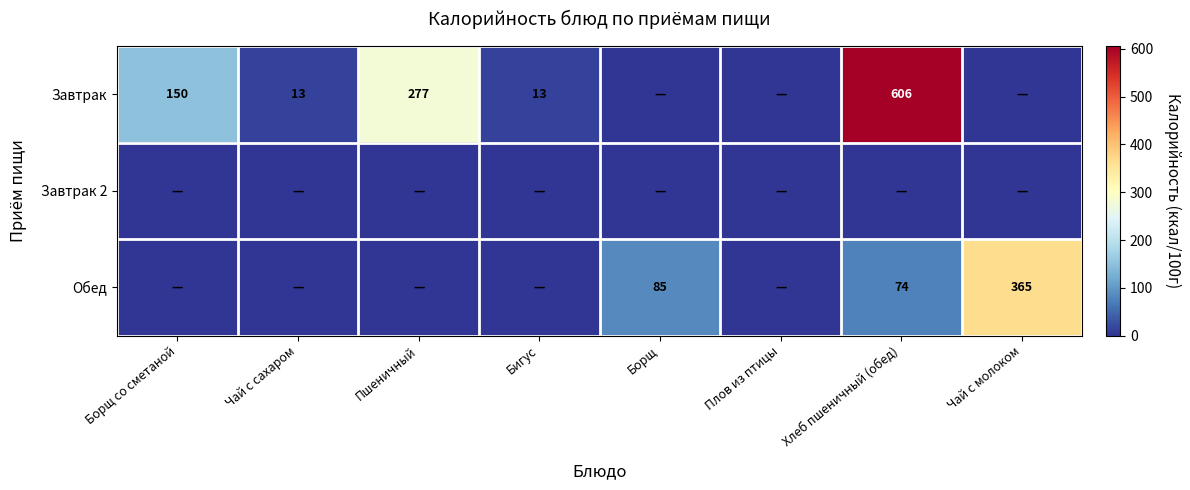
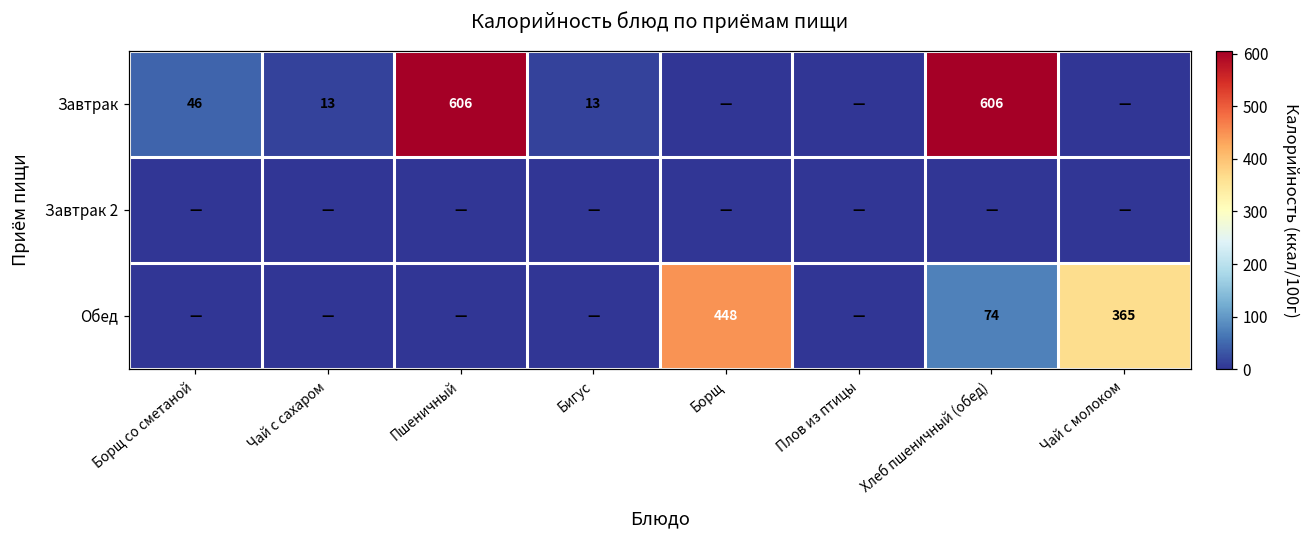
Завтрак, Борщ со сметаной: 150 -> 46
Завтрак, Пшеничный: 277 -> 606
Обед, Борщ: 85 -> 448
